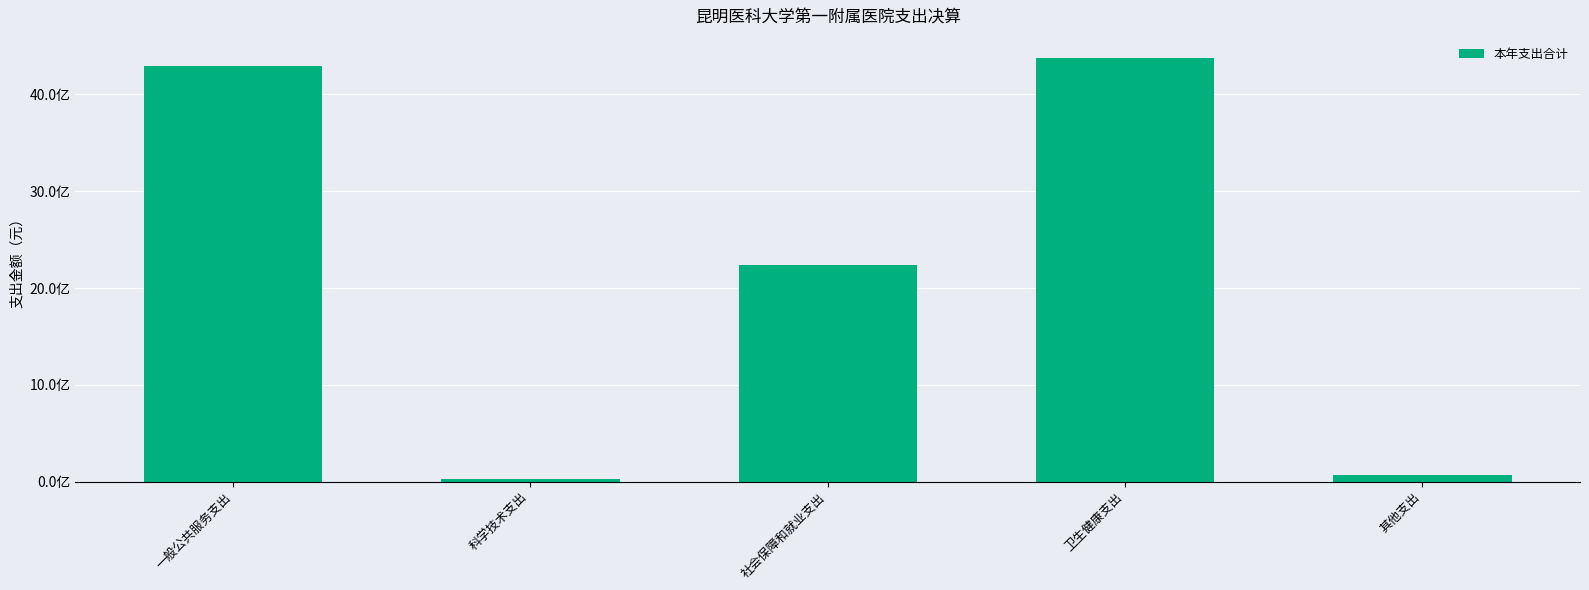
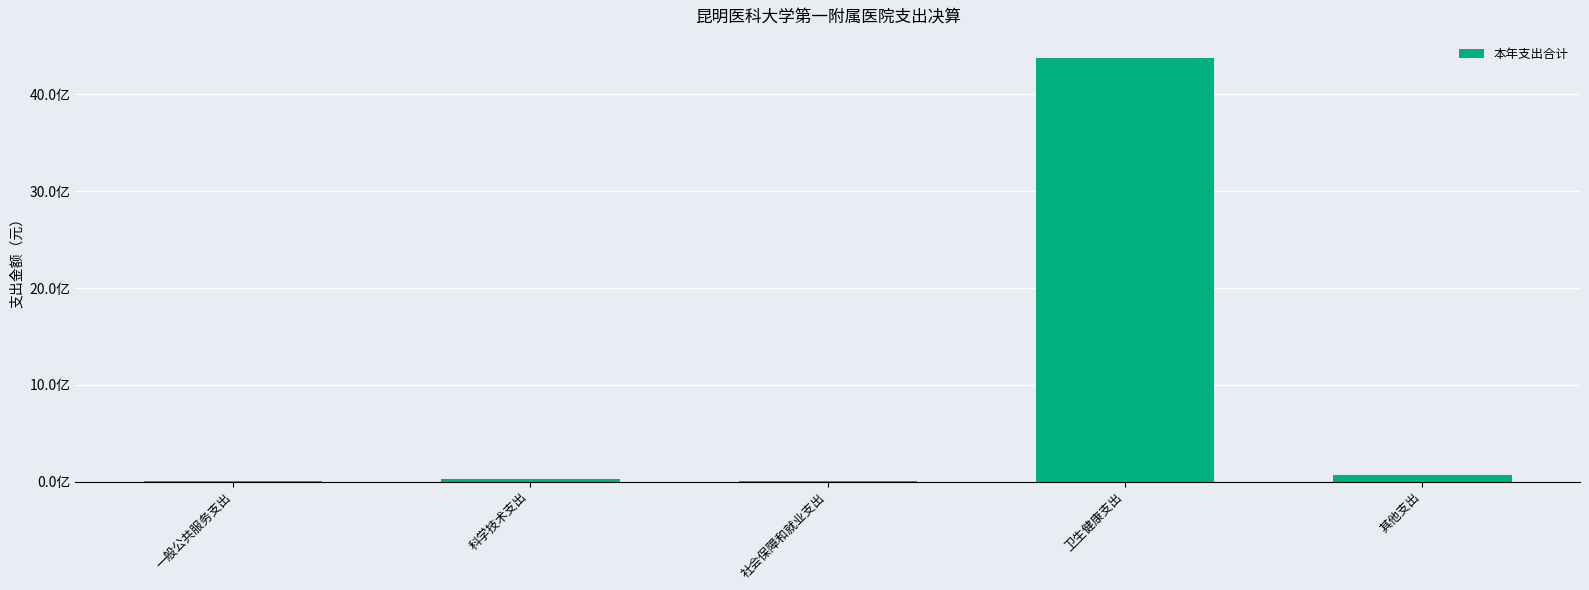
一般公共服务支出: 43亿 -> 0亿
社会保障和就业支出: 22亿 -> 0亿
